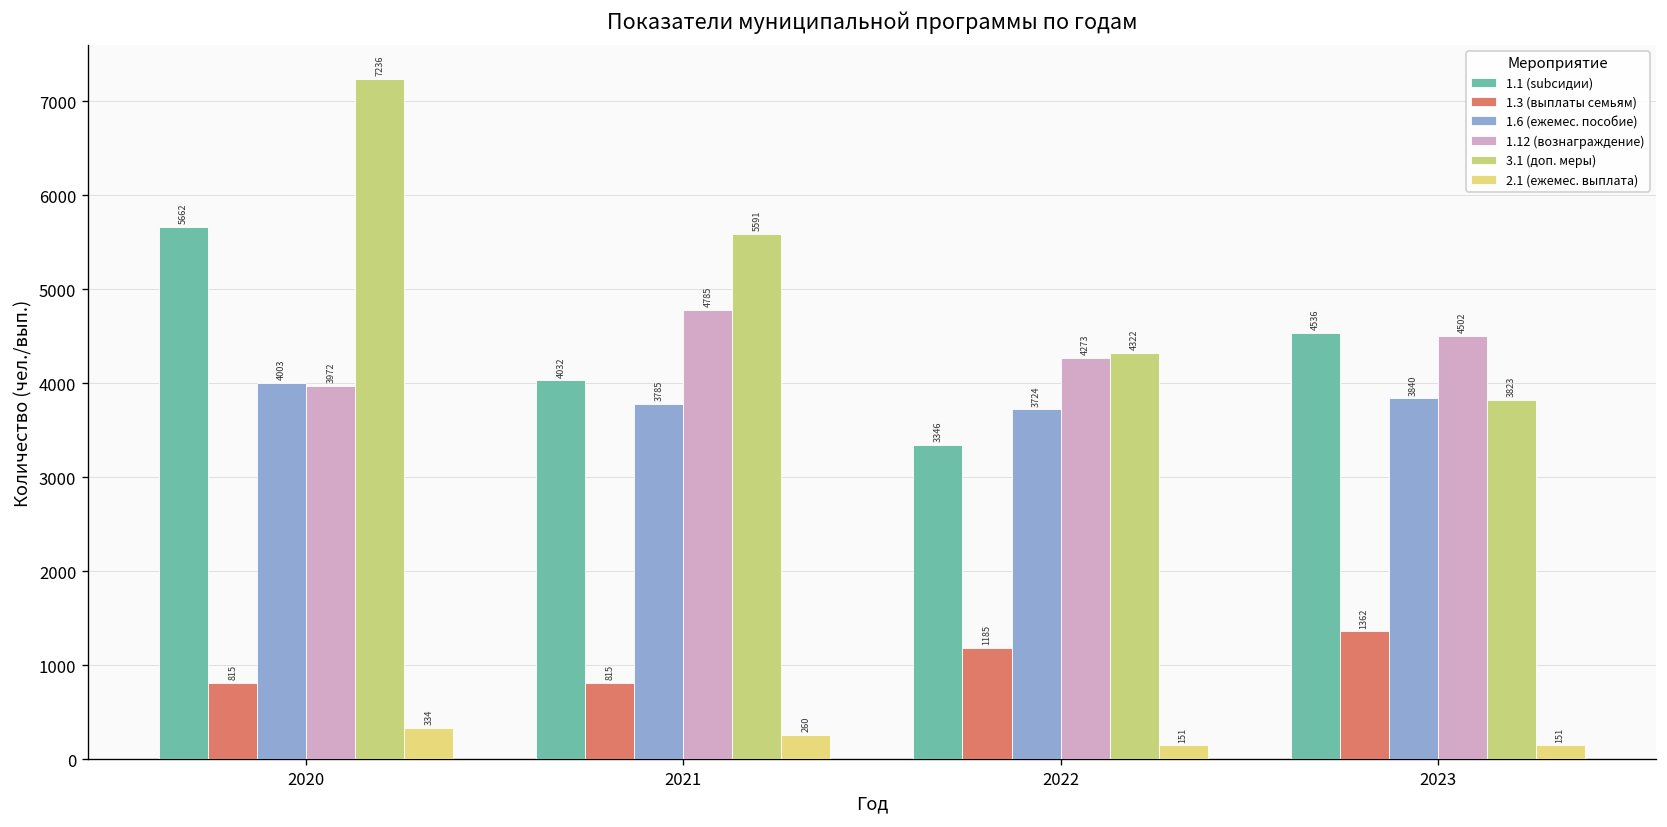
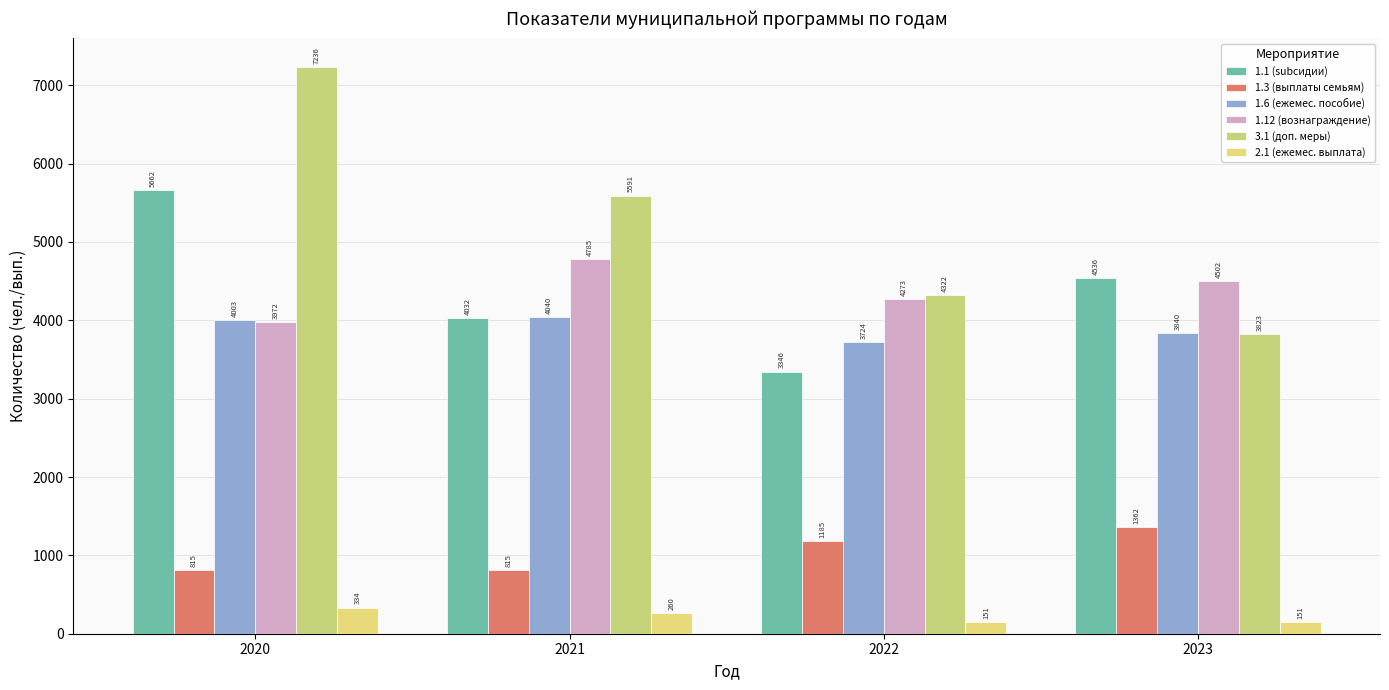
1.6 (ежемес. пособие), 2021: 3785 -> 4040
